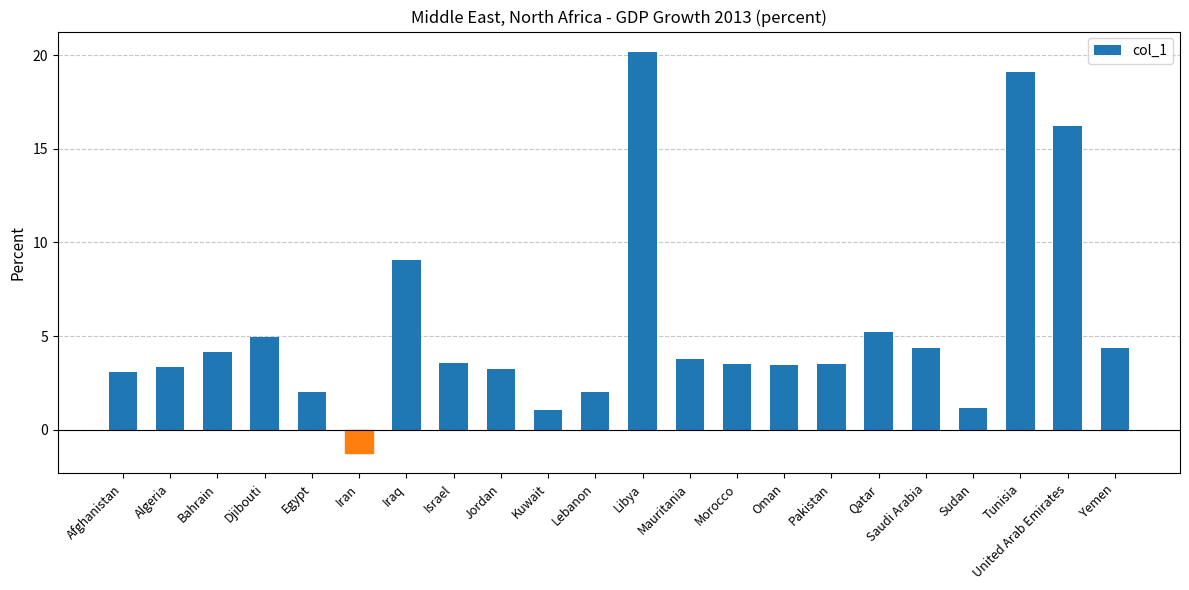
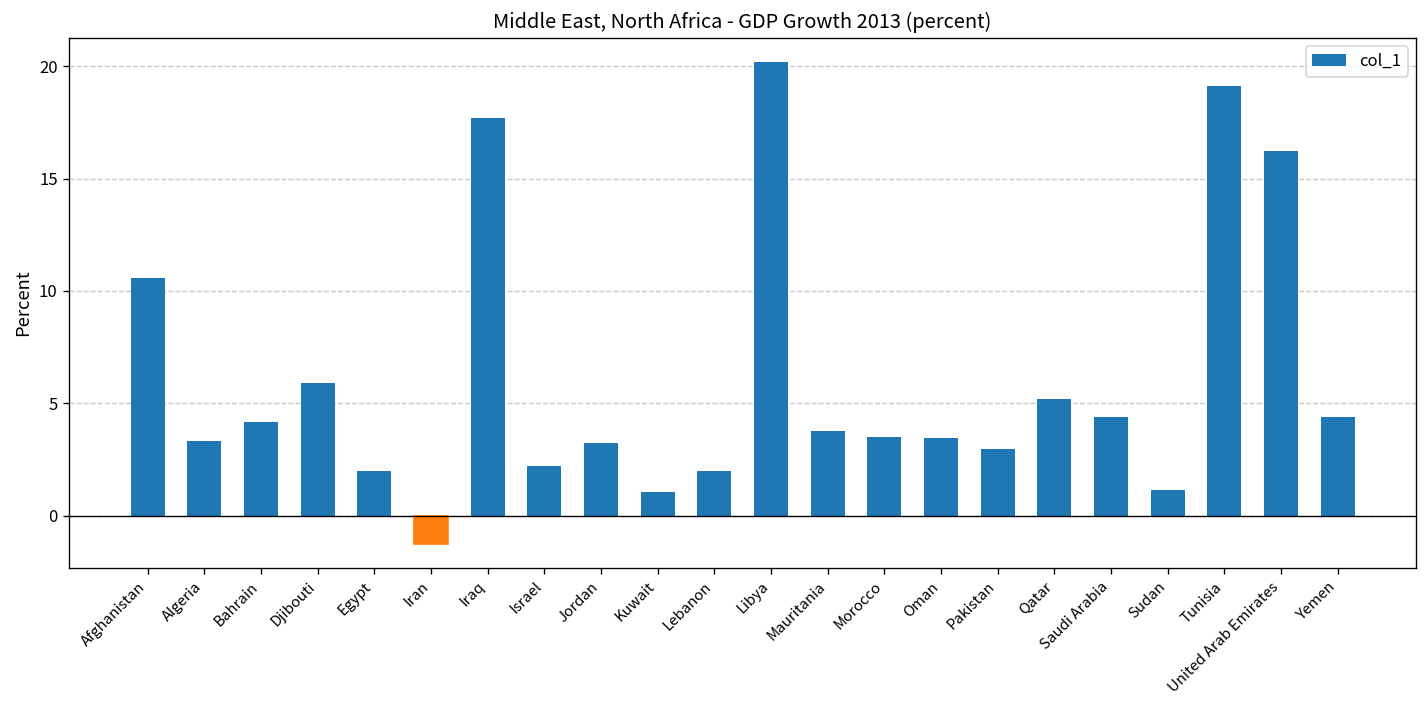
Afghanistan: 3.1 -> 10.6
Djibouti: 5.0 -> 5.9
Iraq: 9.0 -> 17.7
Israel: 3.6 -> 2.2
Pakistan: 3.5 -> 3.0
